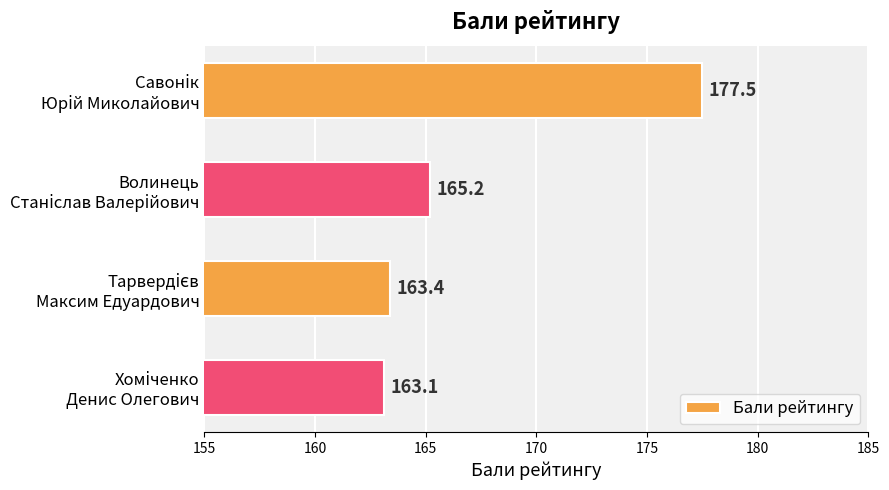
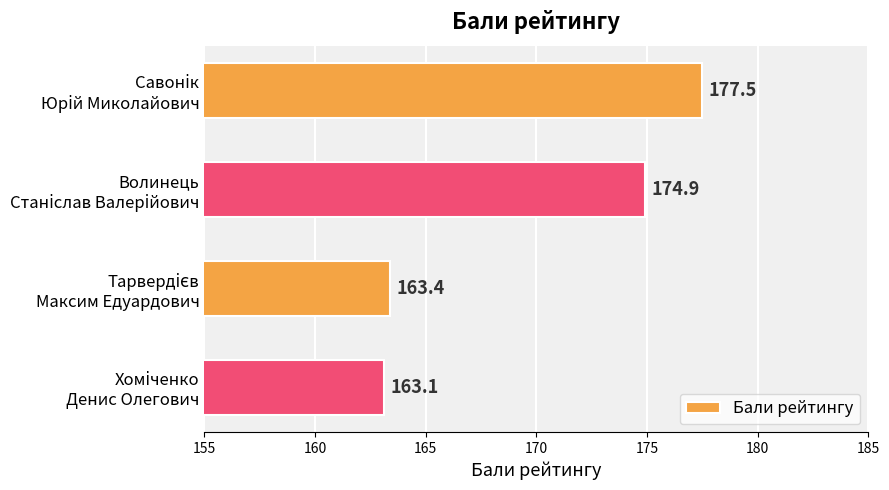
Волинець Станіслав Валерійович: 165.2 -> 174.9
